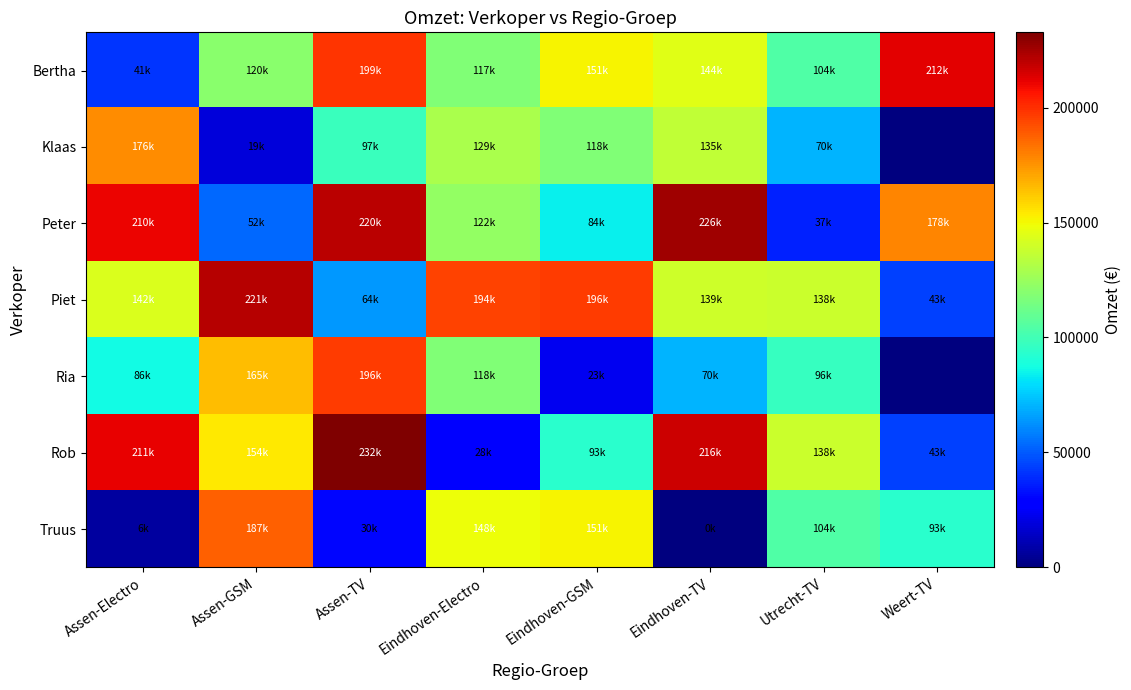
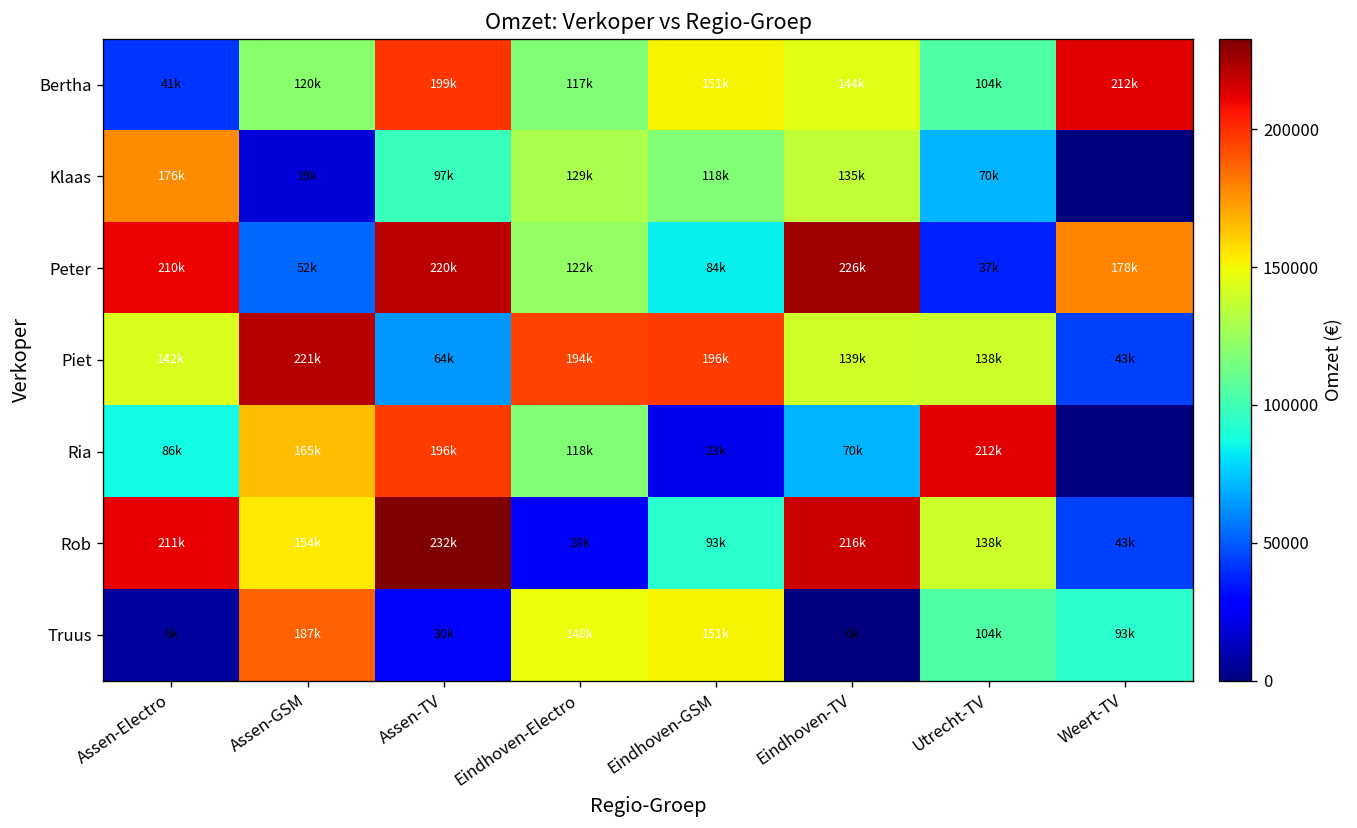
Ria, Utrecht-TV: 96k -> 212k
